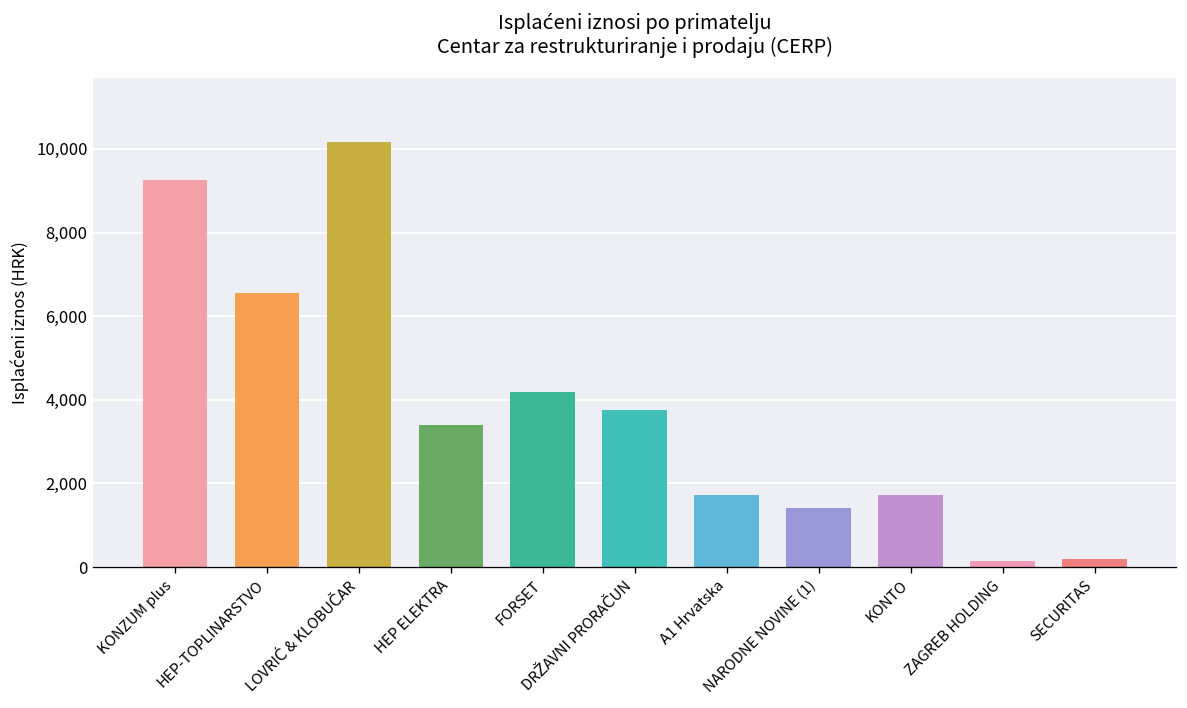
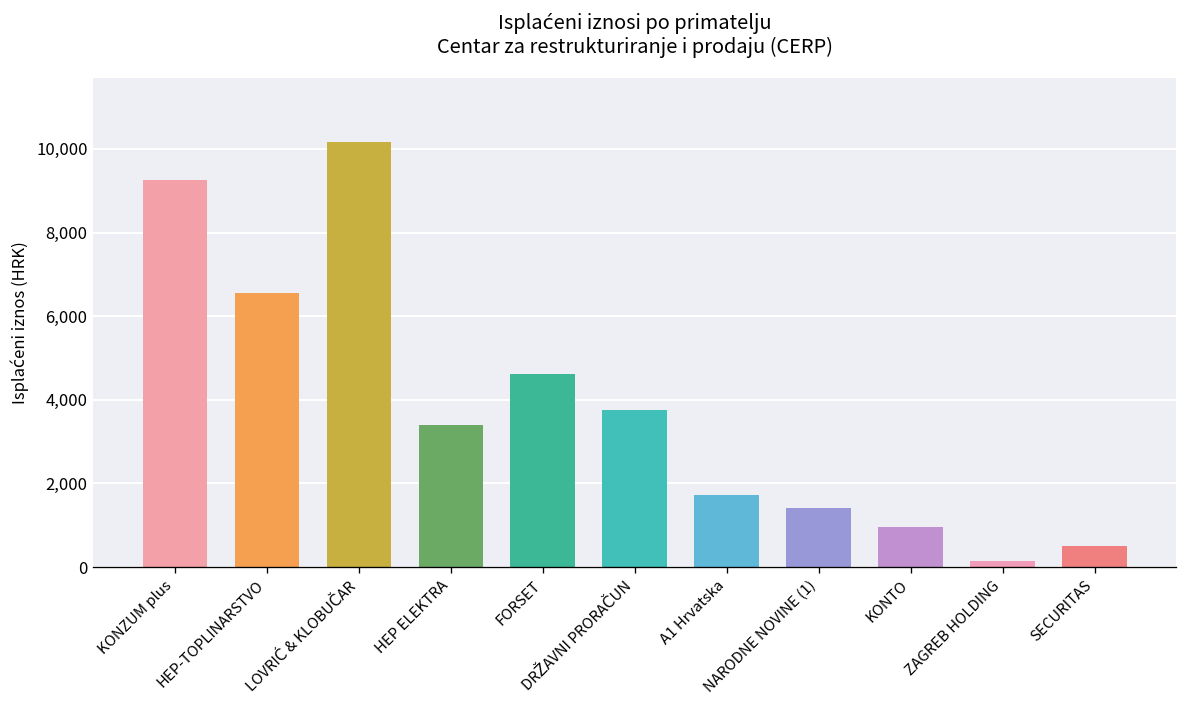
FORSET: 4,200 -> 4,600
KONTO: 1,700 -> 1,000
SECURITAS: 200 -> 500
